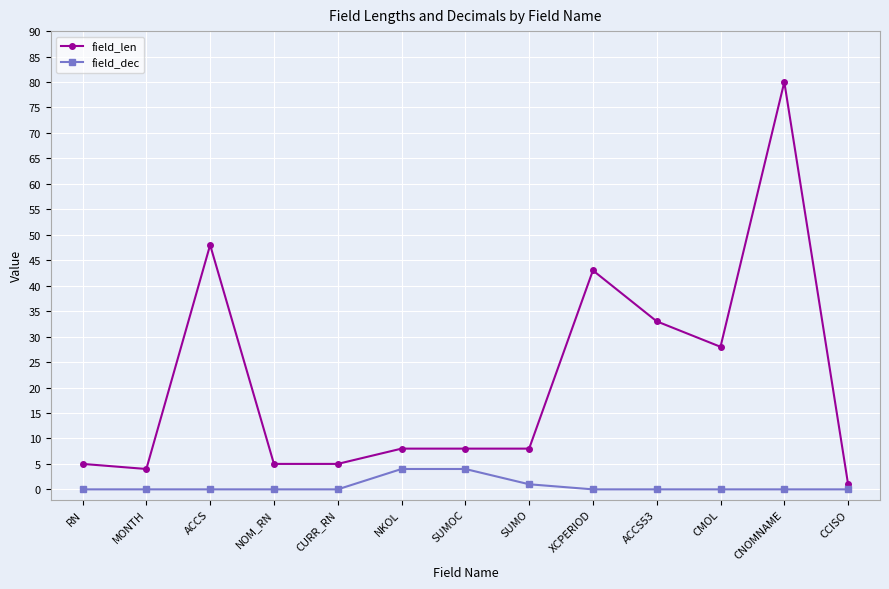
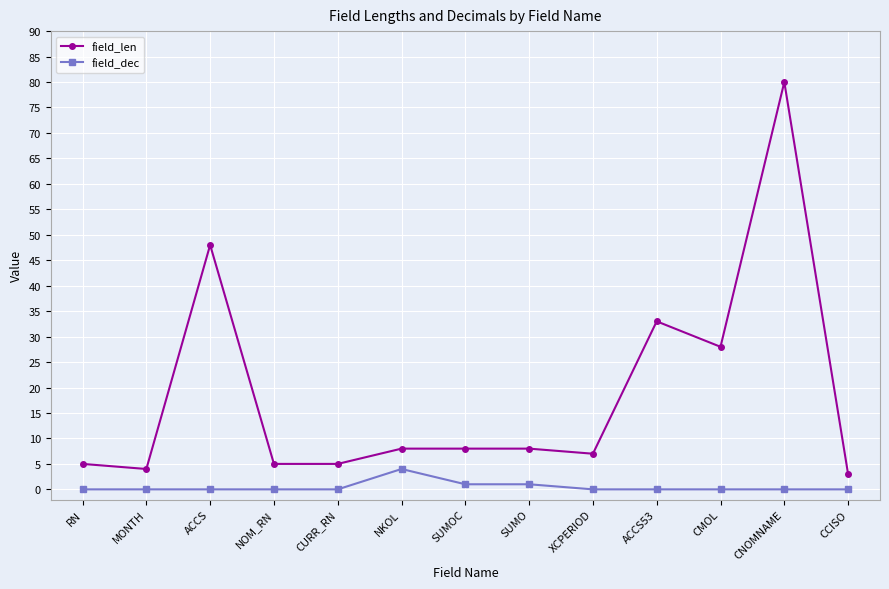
field_dec, SUMOC: 4 -> 1
field_len, XCPERIOD: 43 -> 7
field_len, CCISO: 1 -> 3
